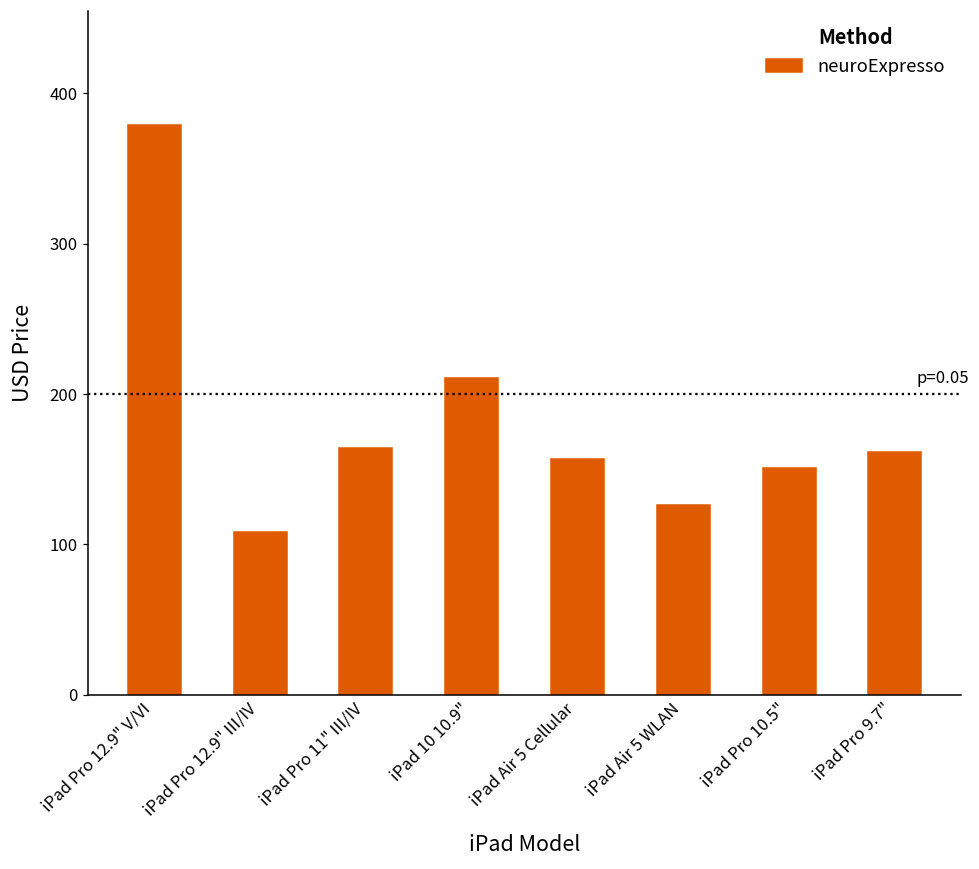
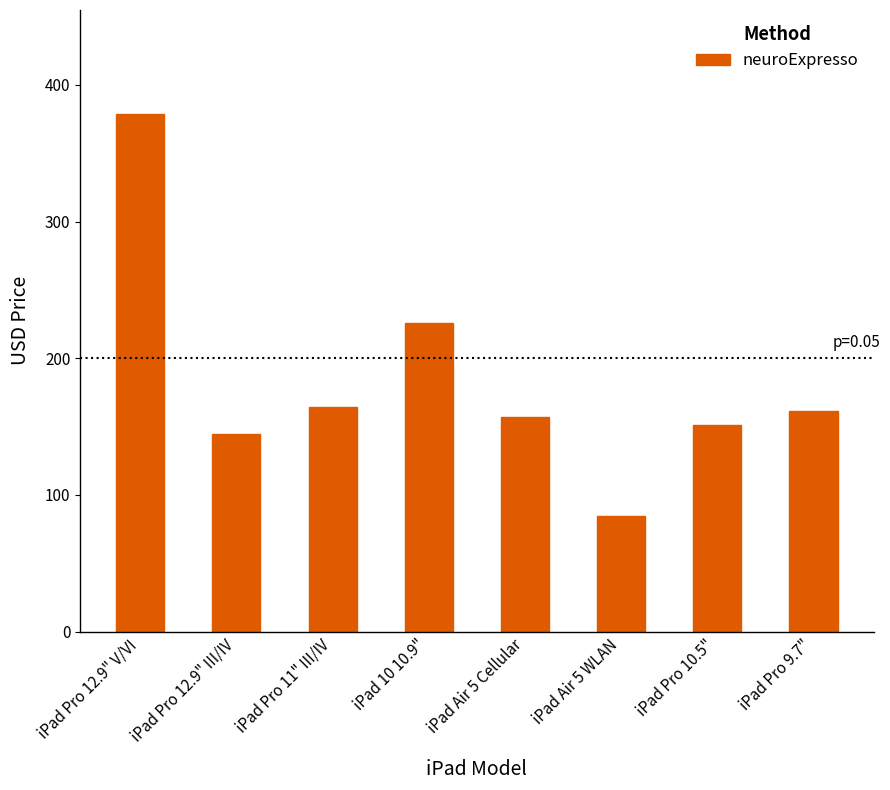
iPad Pro 12.9" III/IV: 109 -> 144
iPad 10 10.9": 211 -> 226
iPad Air 5 WLAN: 126 -> 84
